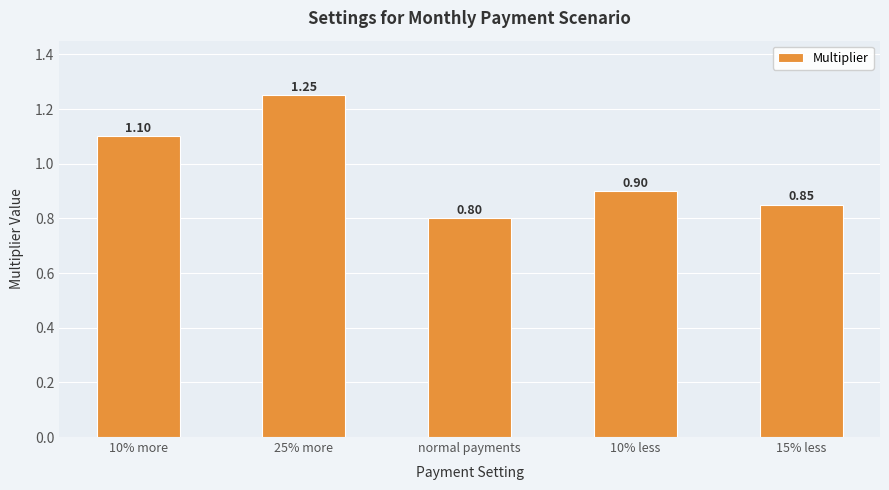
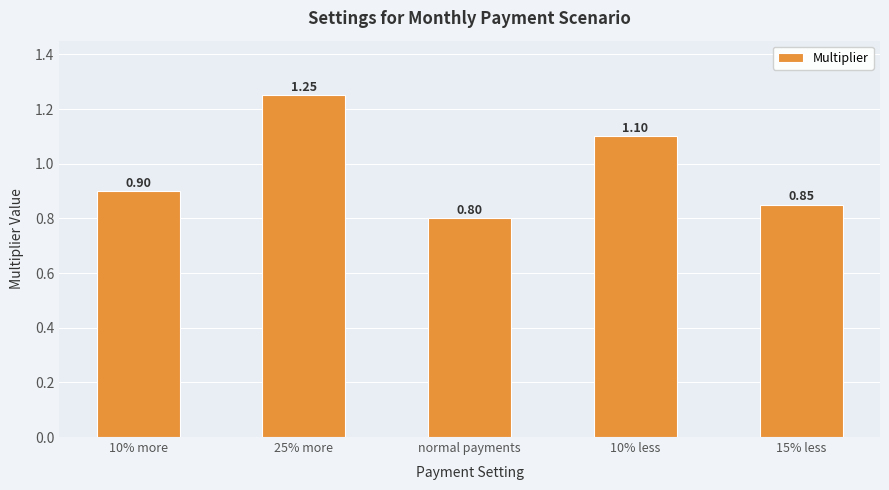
10% more: 1.10 -> 0.90
10% less: 0.90 -> 1.10
